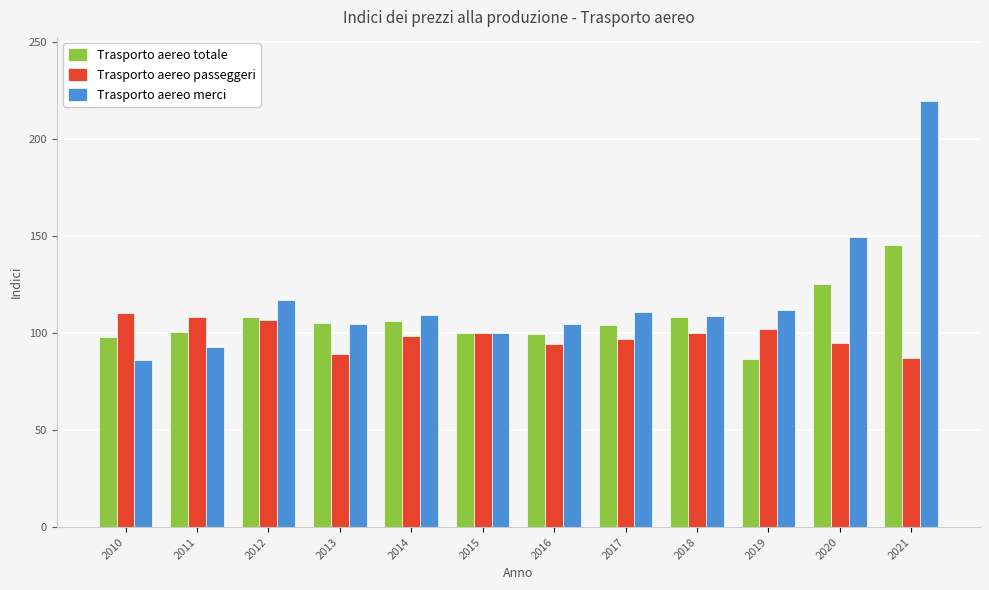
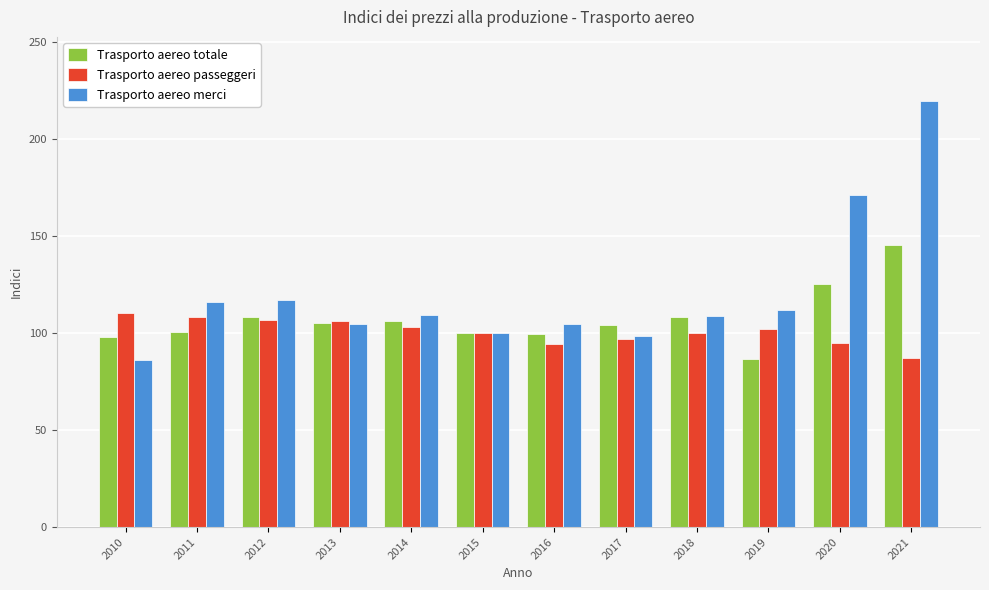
Trasporto aereo merci, 2011: 93 -> 116
Trasporto aereo passeggeri, 2013: 89 -> 106
Trasporto aereo passeggeri, 2014: 99 -> 103
Trasporto aereo merci, 2017: 111 -> 98
Trasporto aereo merci, 2020: 149 -> 171
